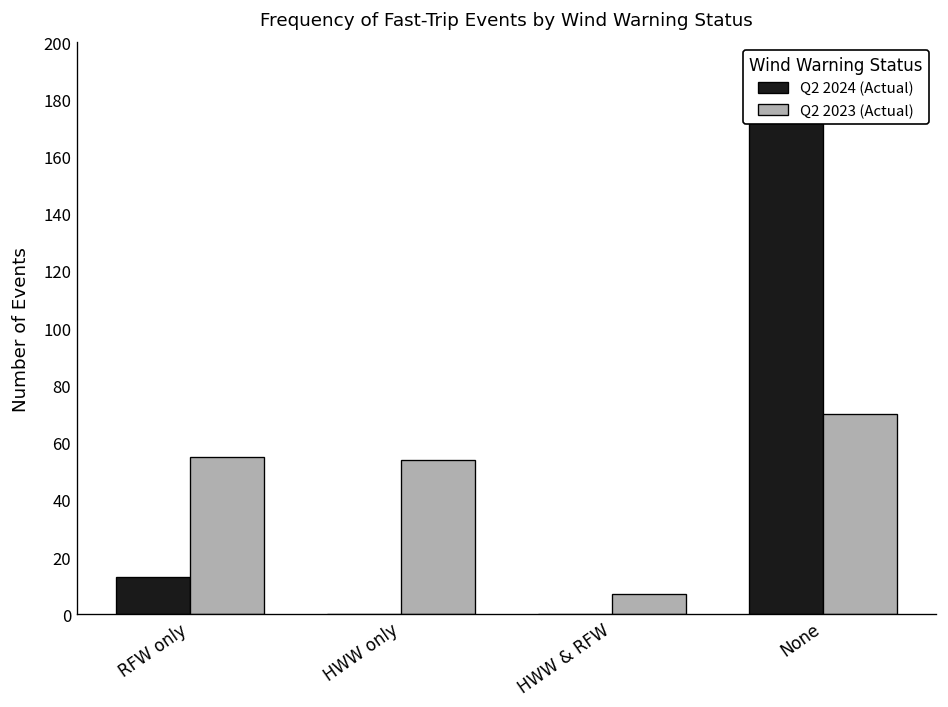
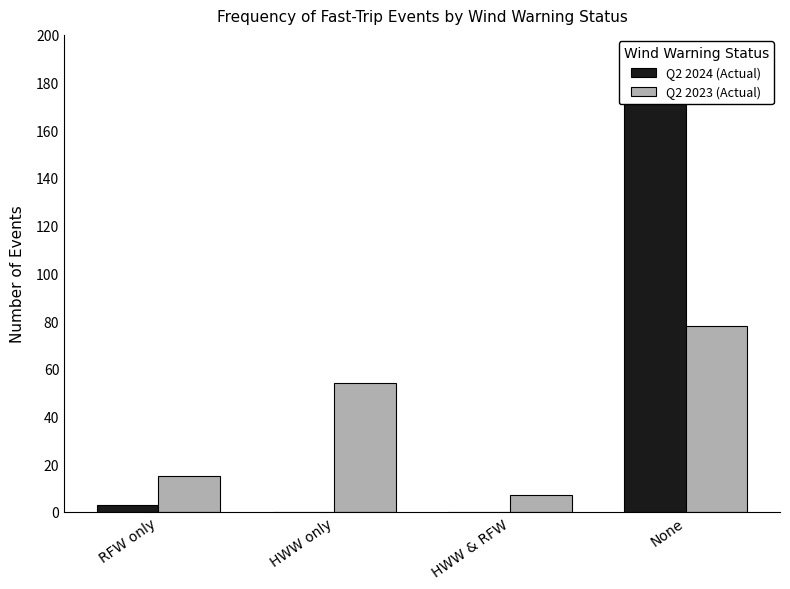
Q2 2024 (Actual), RFW only: 13 -> 3
Q2 2023 (Actual), RFW only: 55 -> 15
Q2 2023 (Actual), None: 70 -> 78
